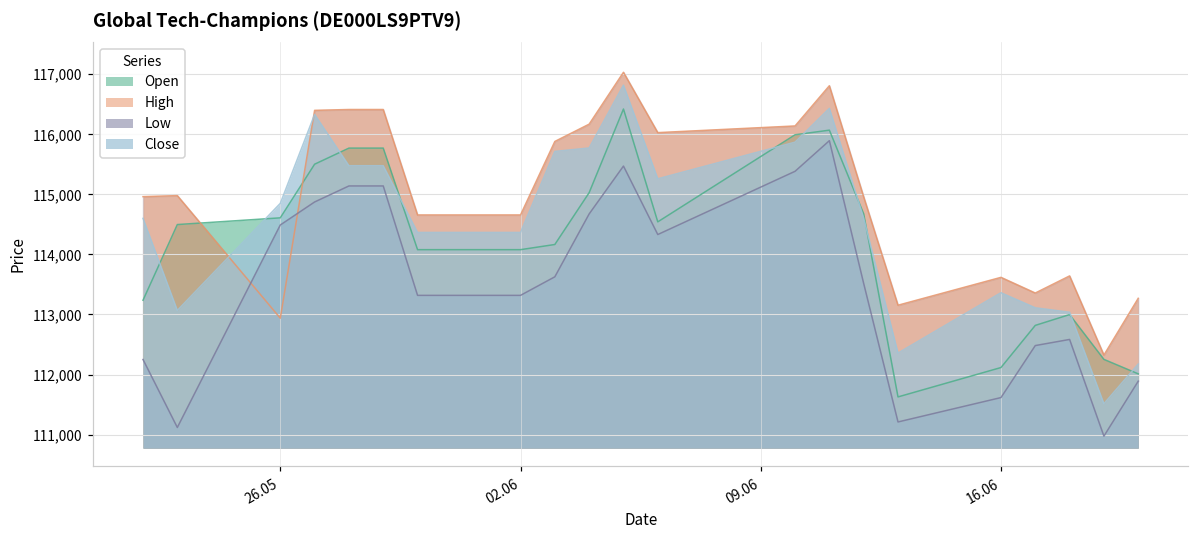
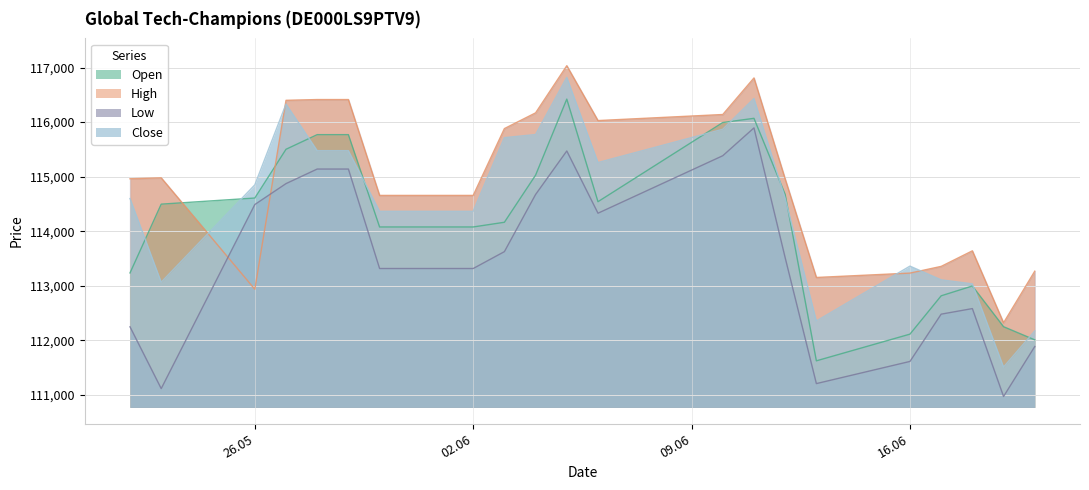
High, 16.06: 113,600 -> 113,200
